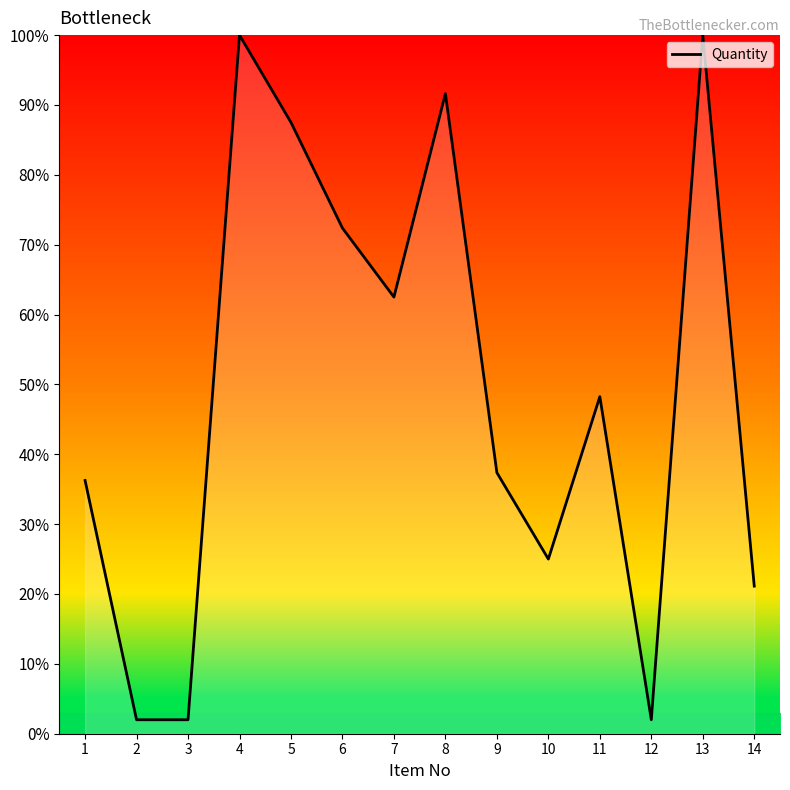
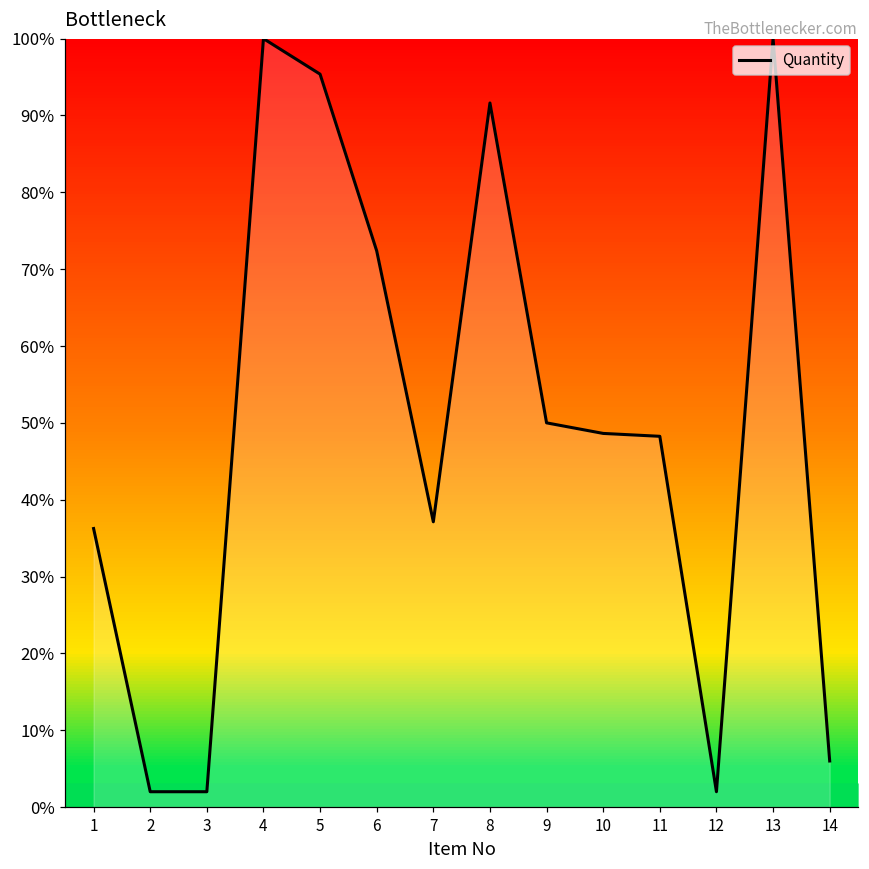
Quantity, 5: 88% -> 95%
Quantity, 7: 63% -> 37%
Quantity, 9: 37% -> 50%
Quantity, 10: 25% -> 49%
Quantity, 14: 21% -> 6%
